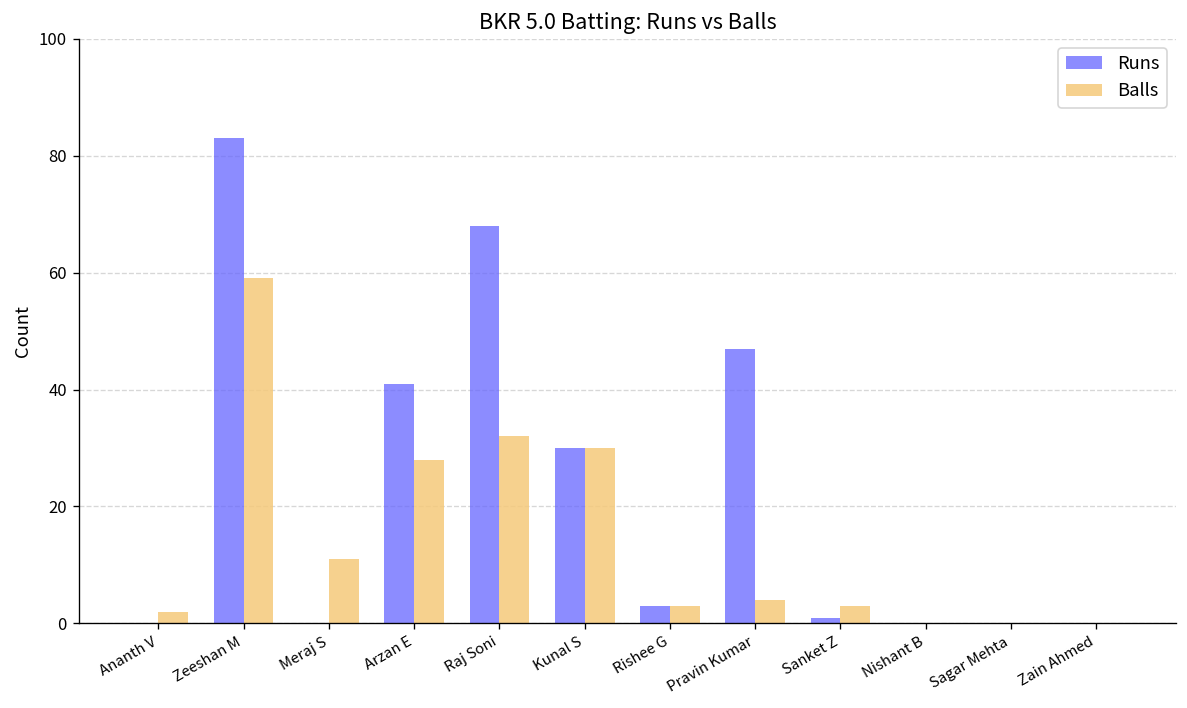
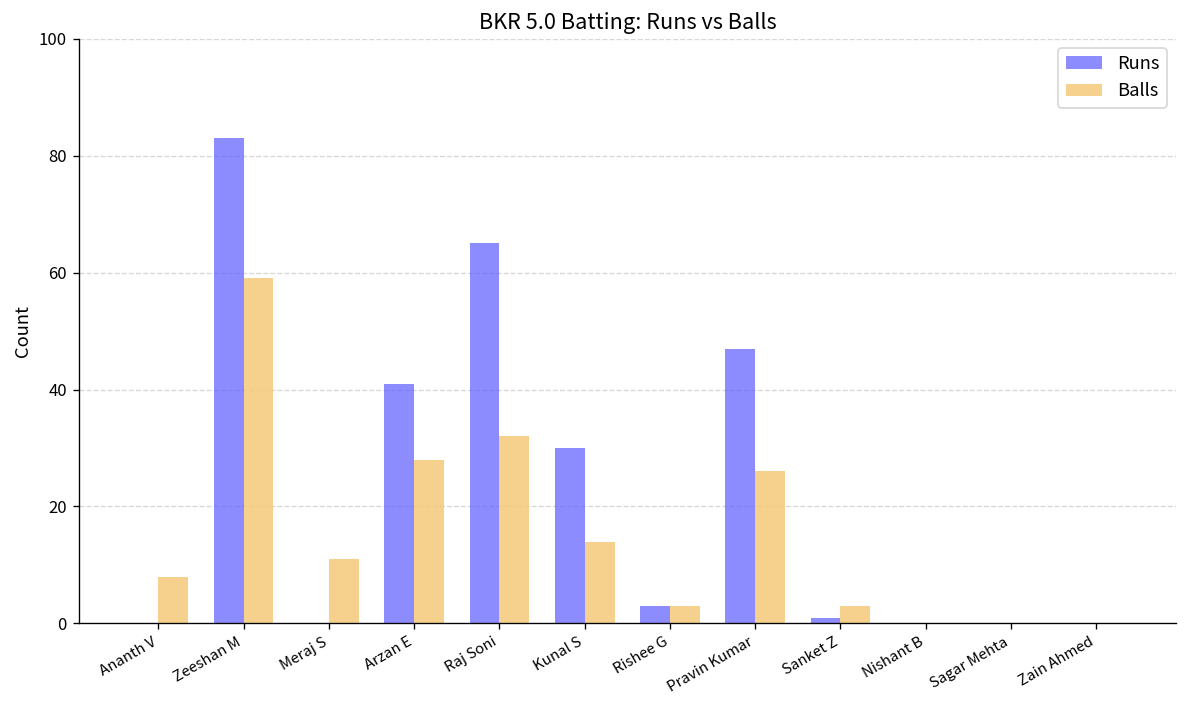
Balls, Ananth V: 2 -> 8
Runs, Raj Soni: 68 -> 65
Balls, Kunal S: 30 -> 14
Balls, Pravin Kumar: 4 -> 26
